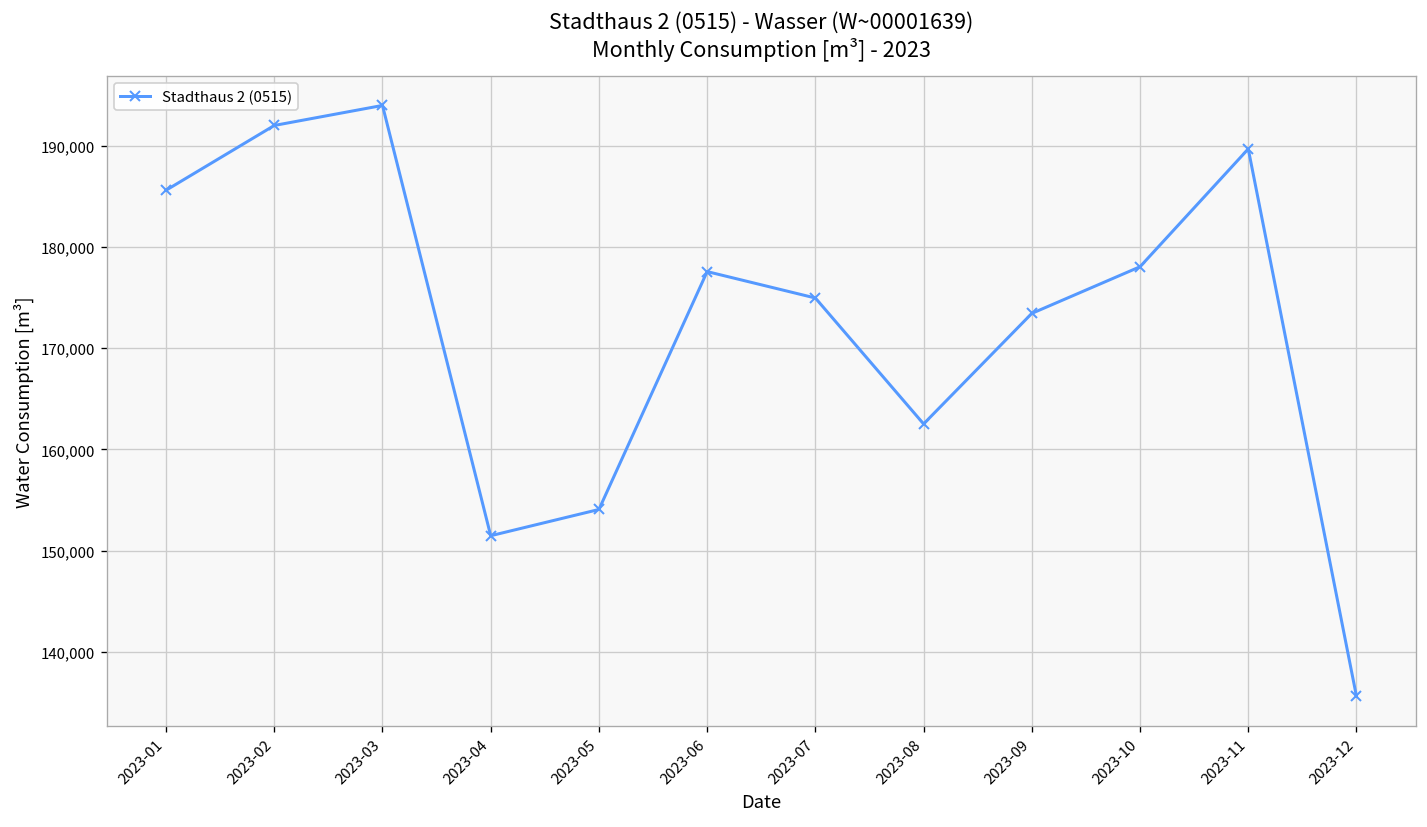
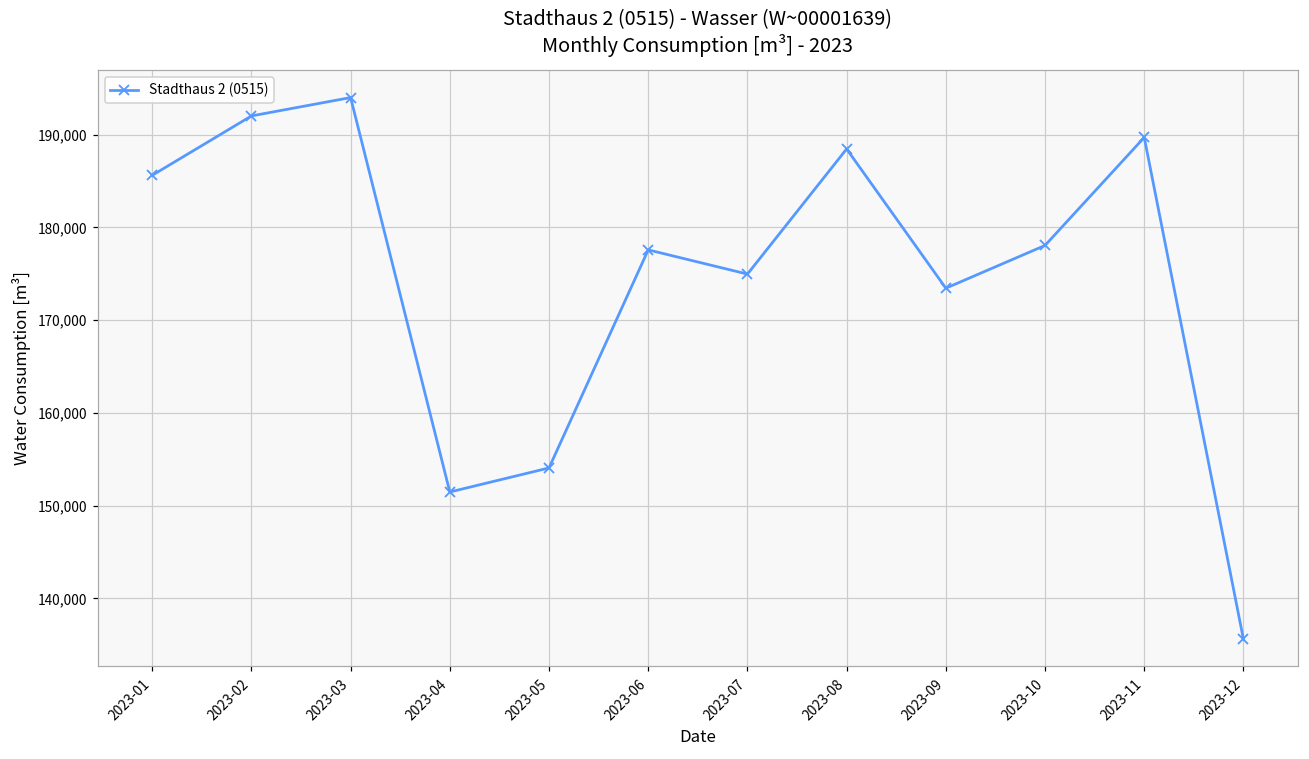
2023-08: 163,000 -> 188,000
